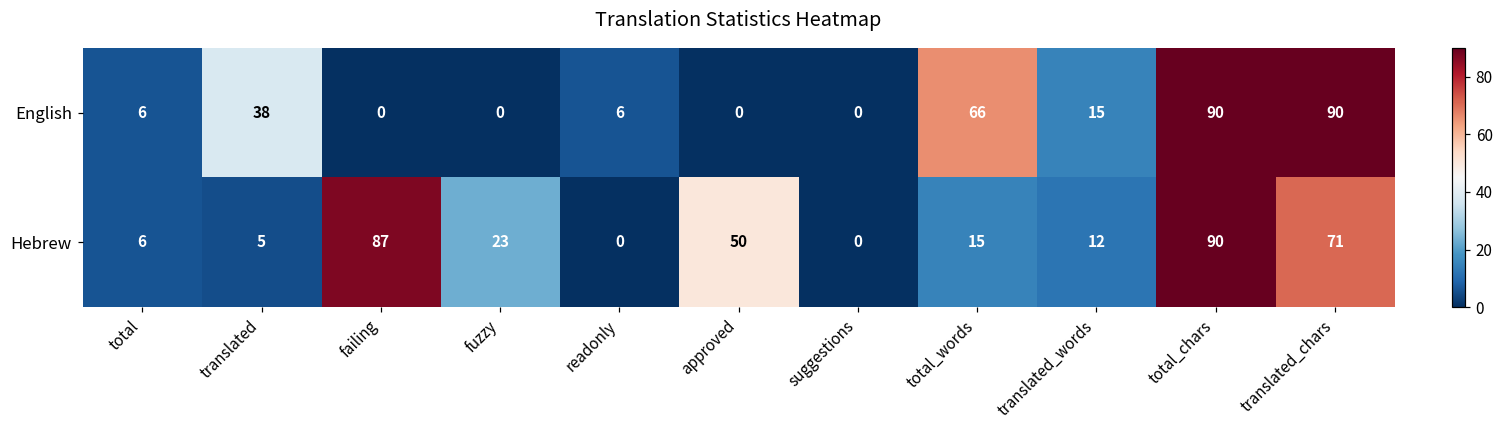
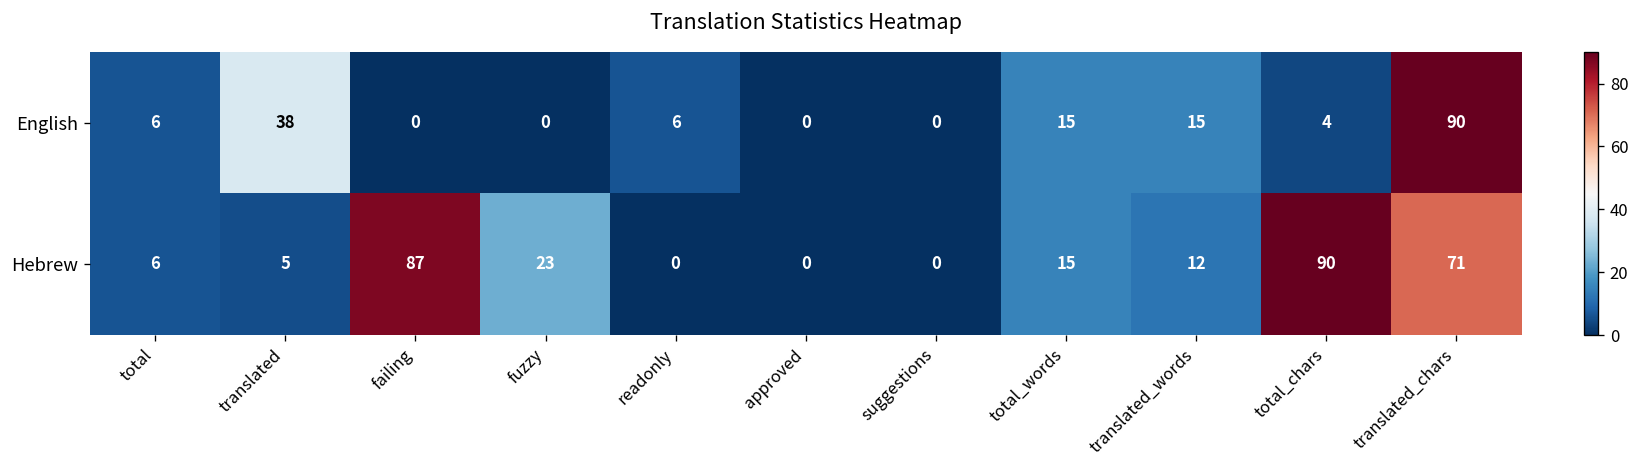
English, total_words: 66 -> 15
English, total_chars: 90 -> 4
Hebrew, approved: 50 -> 0
